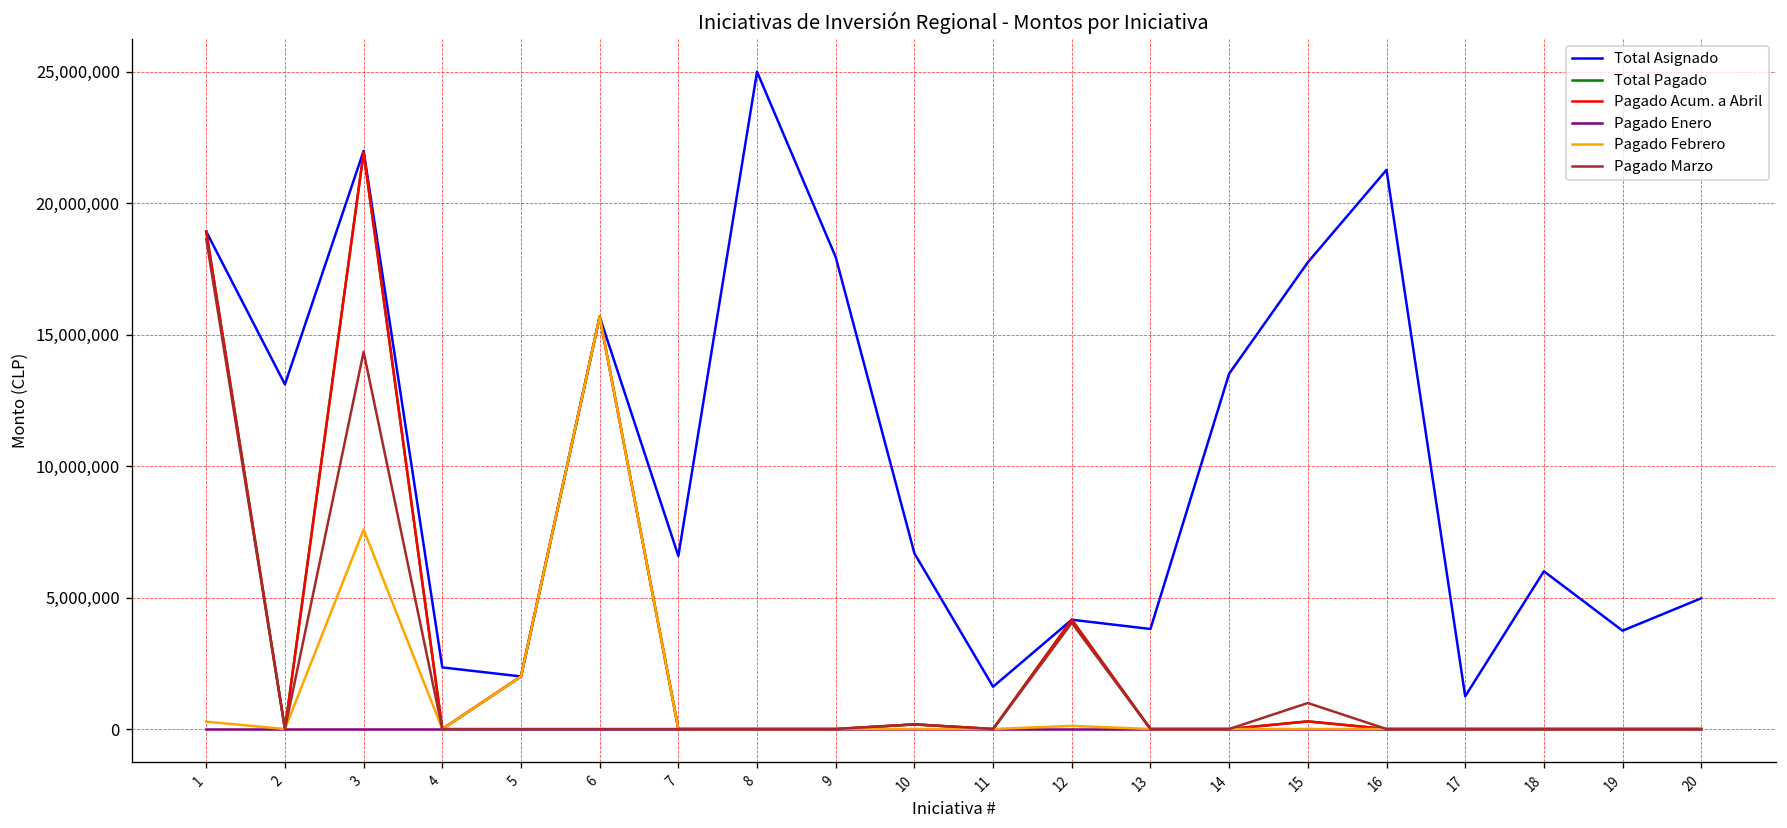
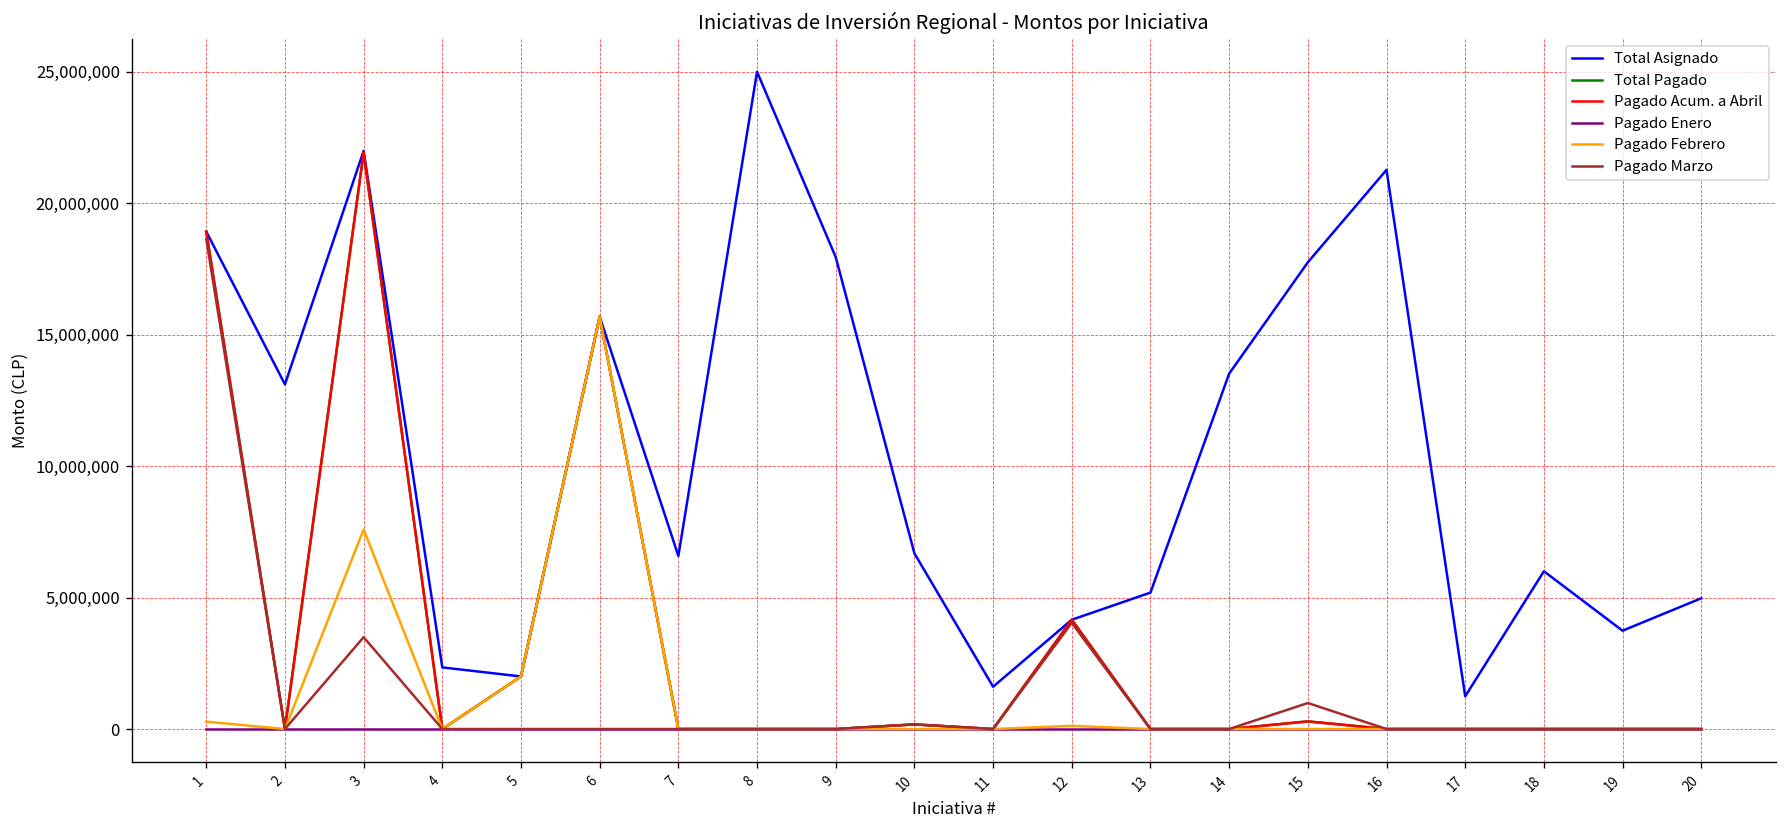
Pagado Marzo, 3: 14,300,000 -> 3,500,000
Total Asignado, 13: 3,800,000 -> 5,200,000
